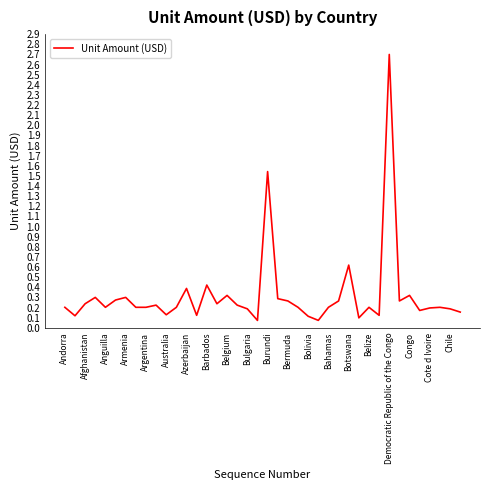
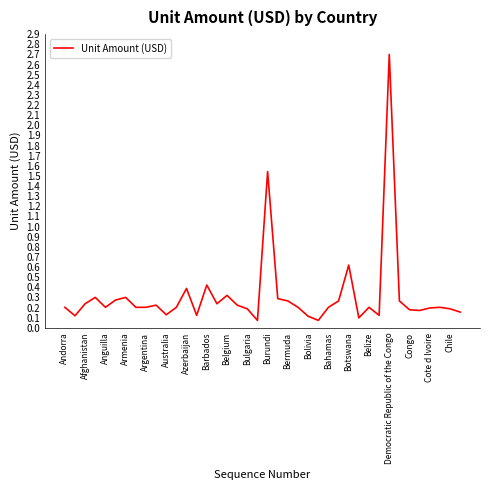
Congo: 0.32 -> 0.18
